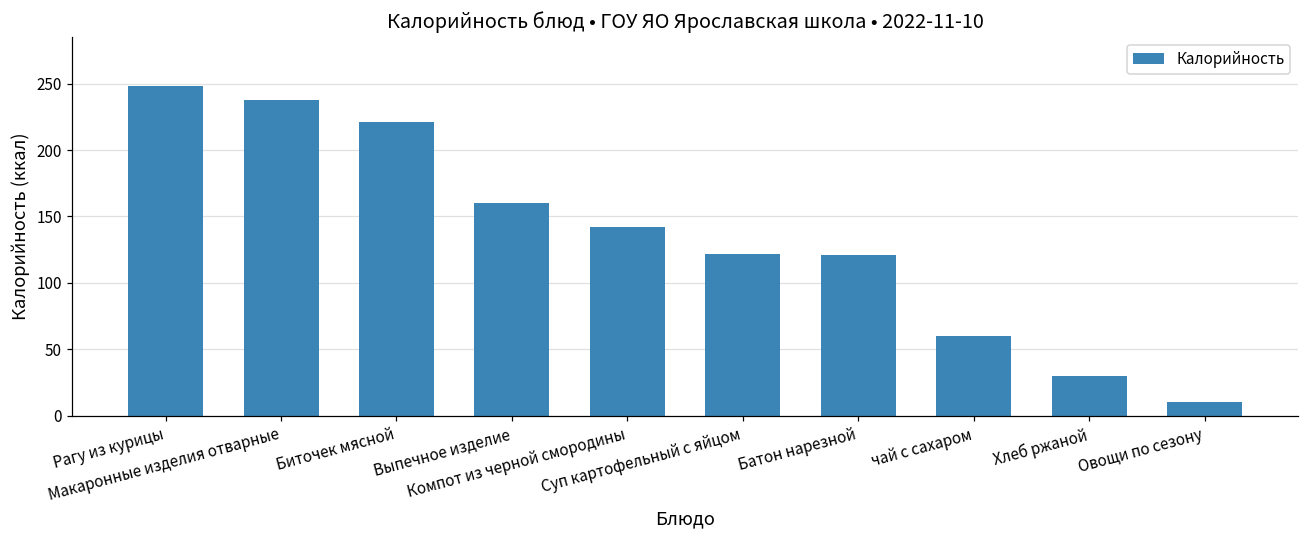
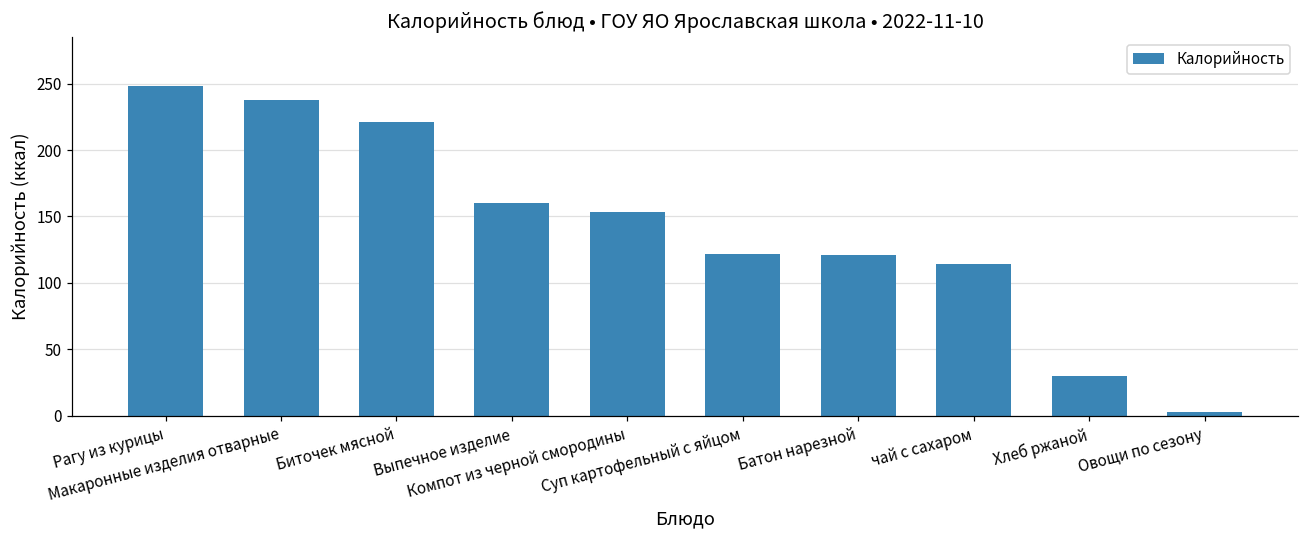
Компот из черной смородины: 142 -> 153
чай с сахаром: 60 -> 114
Овощи по сезону: 10 -> 3
